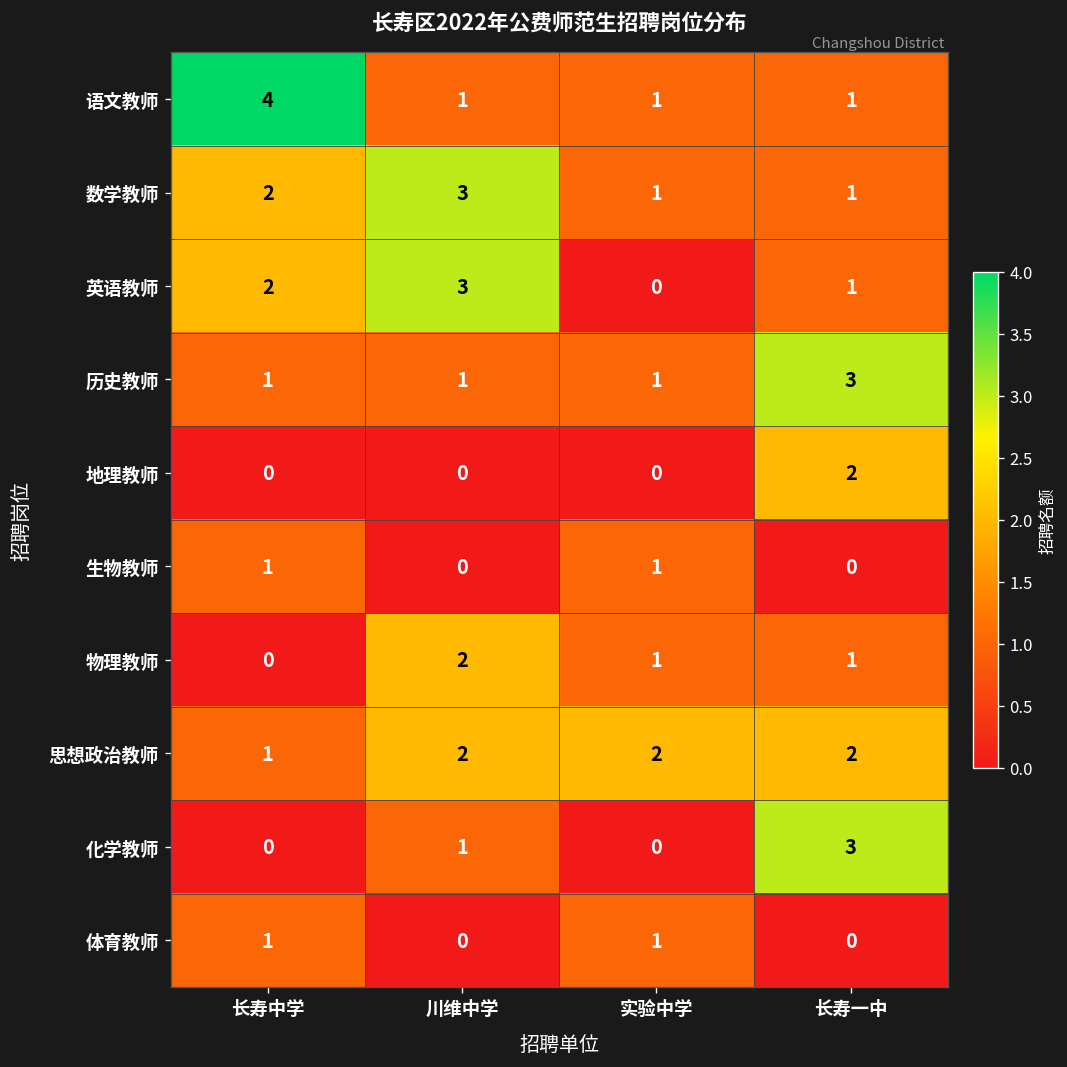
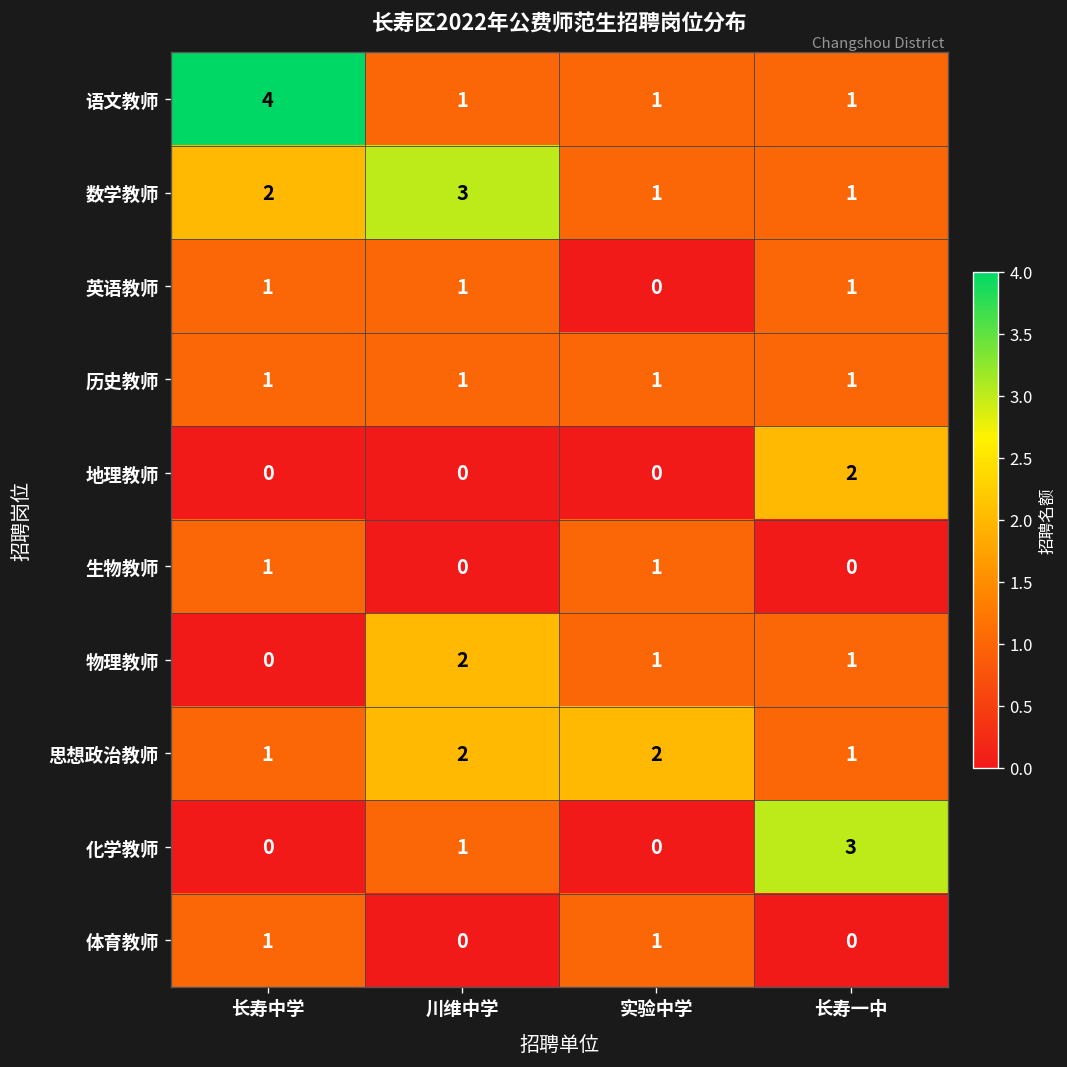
英语教师, 长寿中学: 2 -> 1
英语教师, 川维中学: 3 -> 1
历史教师, 长寿一中: 3 -> 1
思想政治教师, 长寿一中: 2 -> 1
